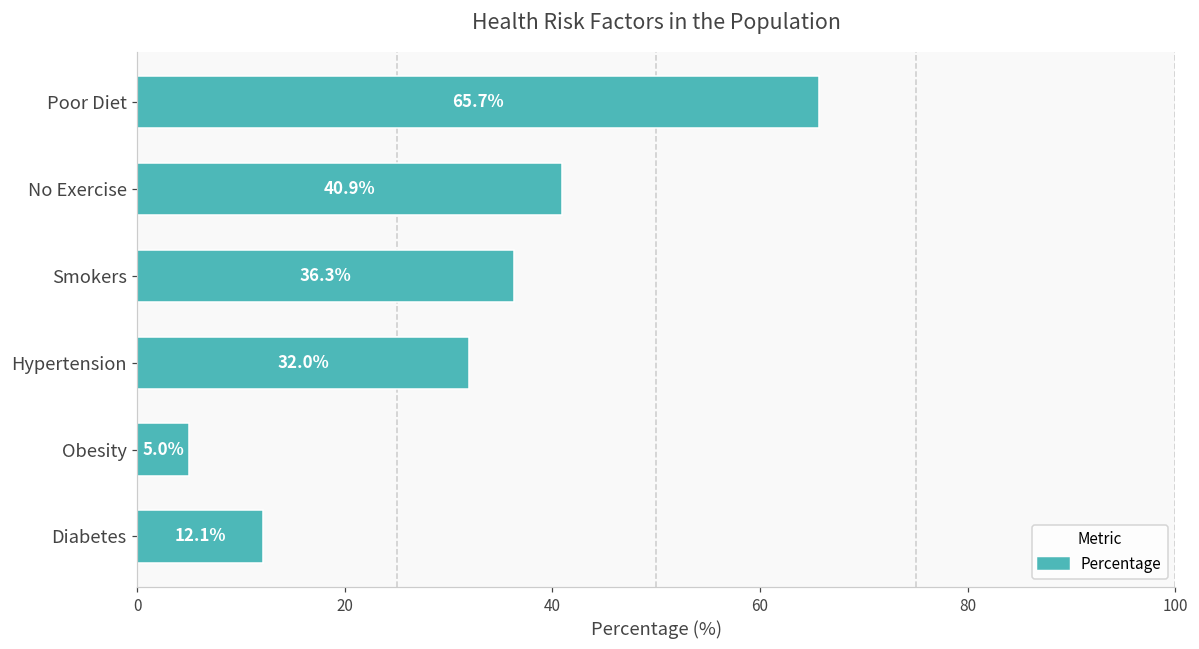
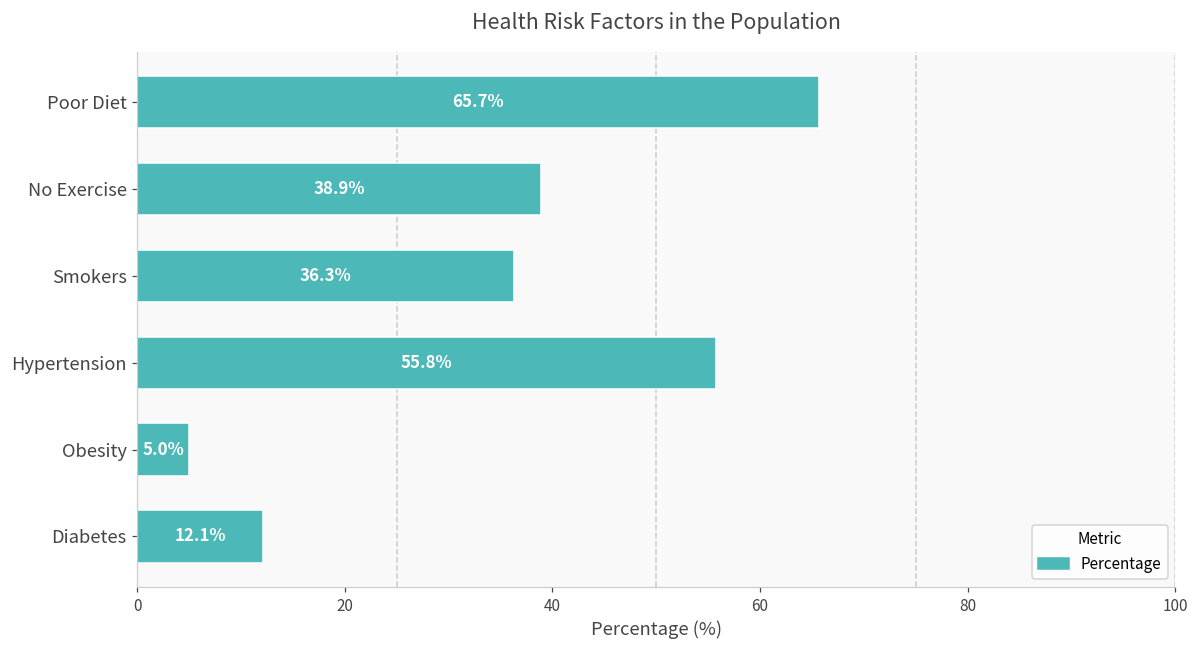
No Exercise: 40.9% -> 38.9%
Hypertension: 32.0% -> 55.8%
